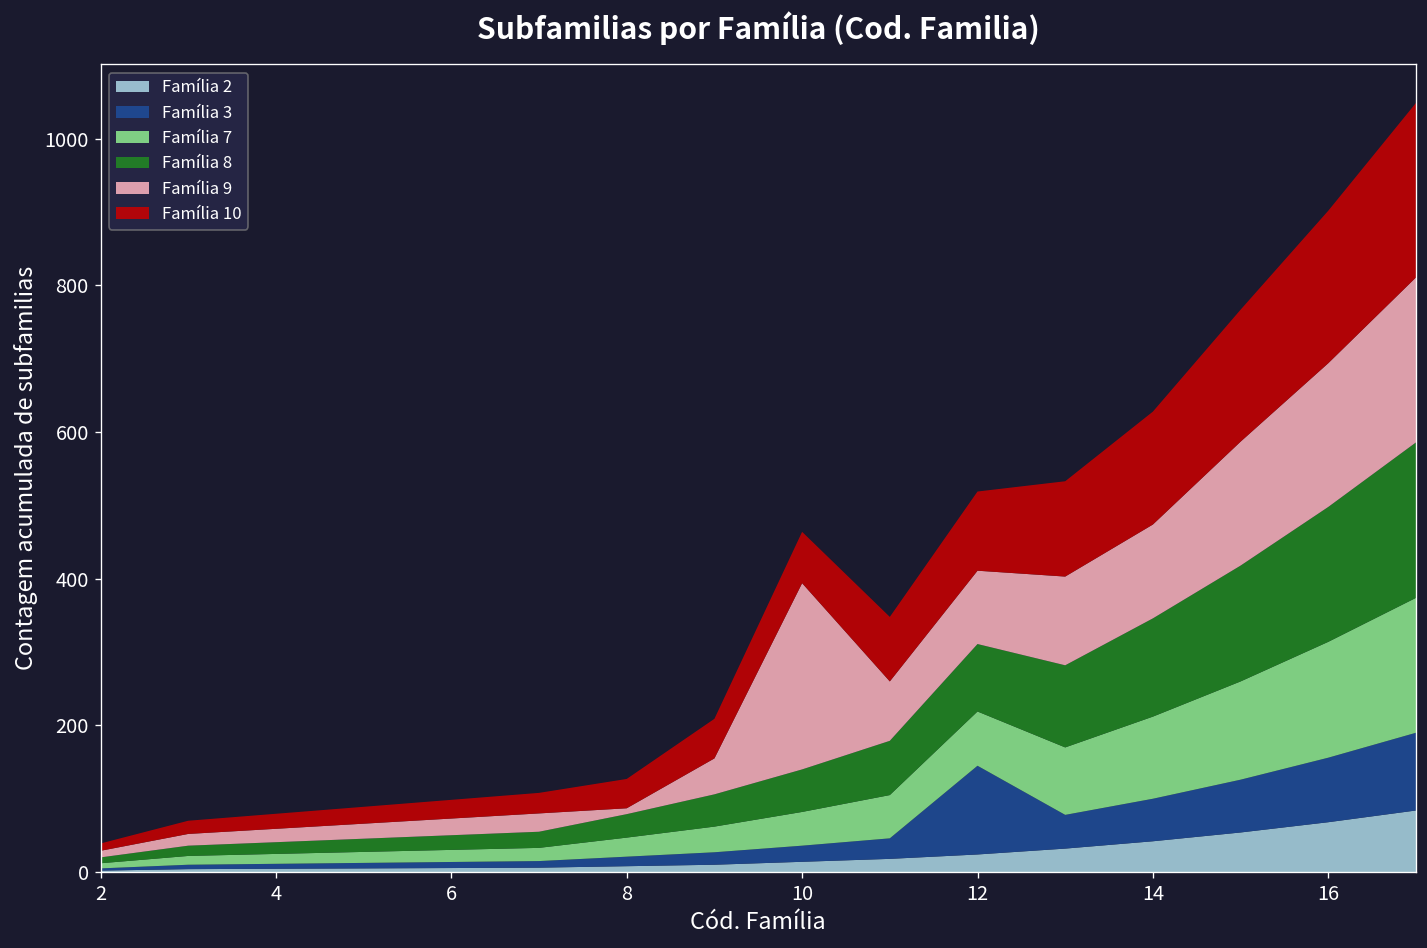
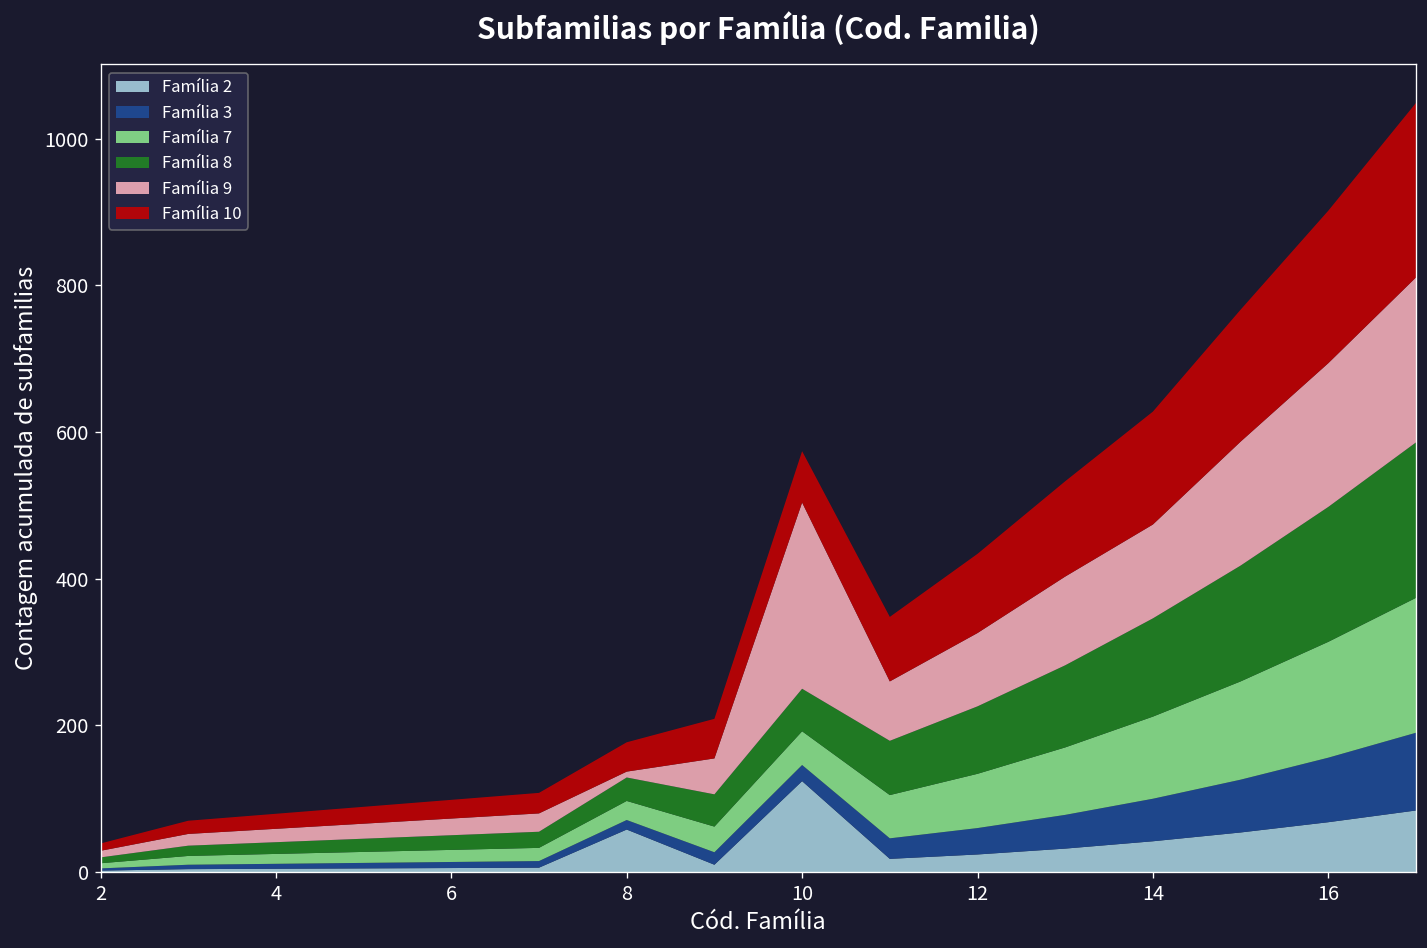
Família 2, 8: 10 -> 60
Família 2, 10: 10 -> 120
Família 3, 12: 120 -> 40
